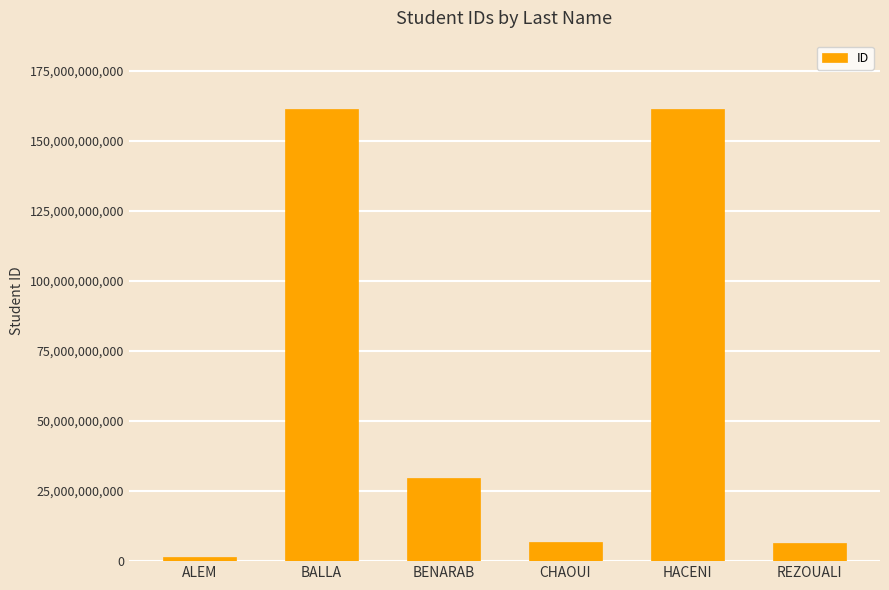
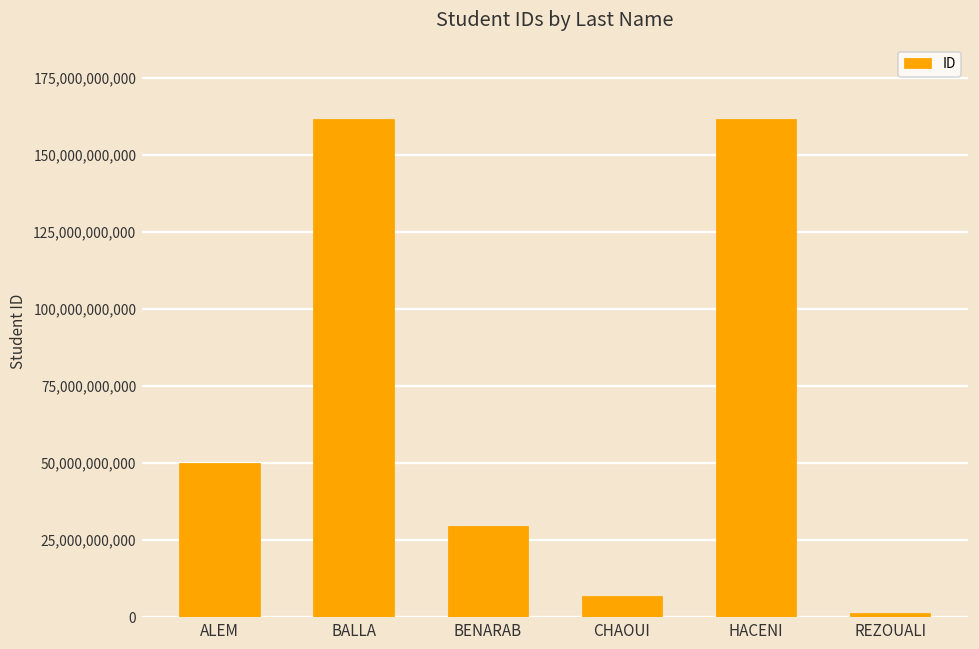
ALEM: 1,000,000,000 -> 50,000,000,000
REZOUALI: 6,000,000,000 -> 2,000,000,000
